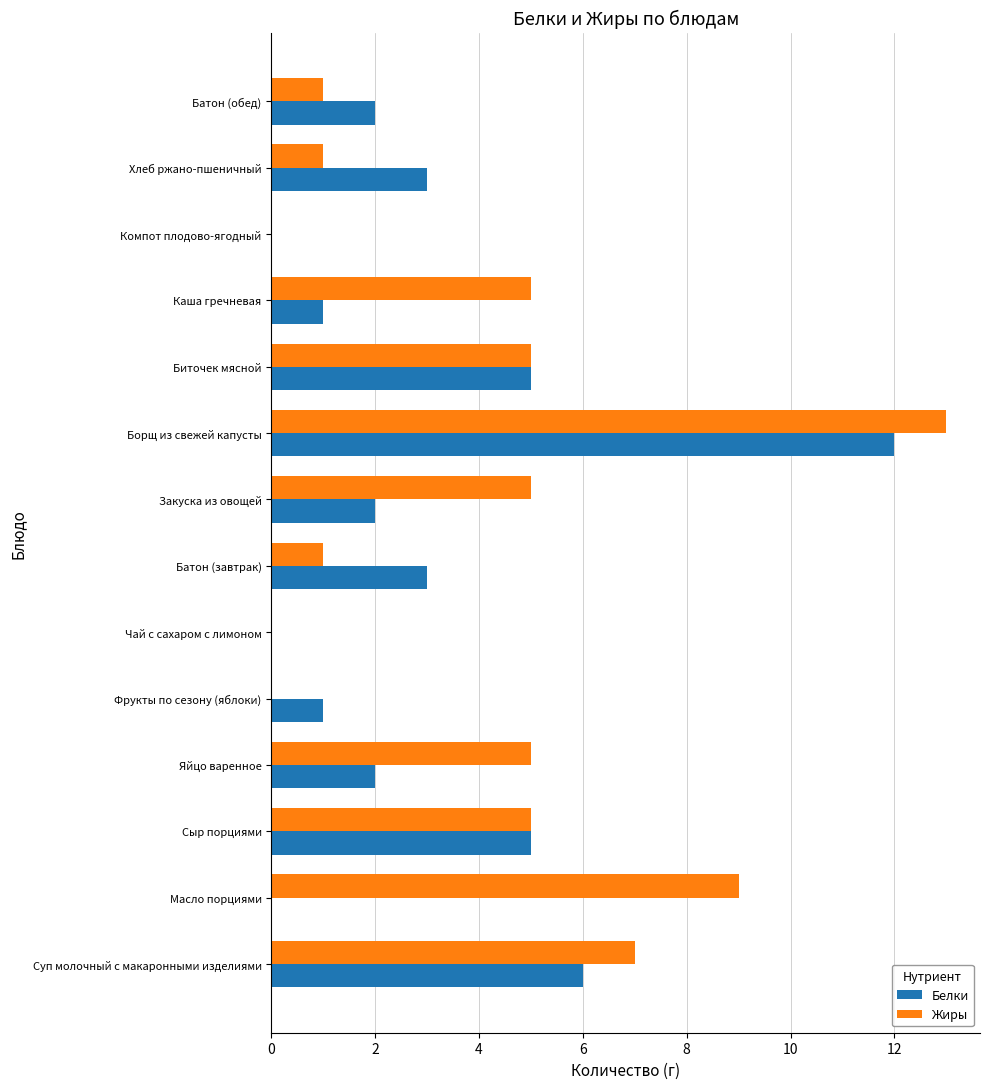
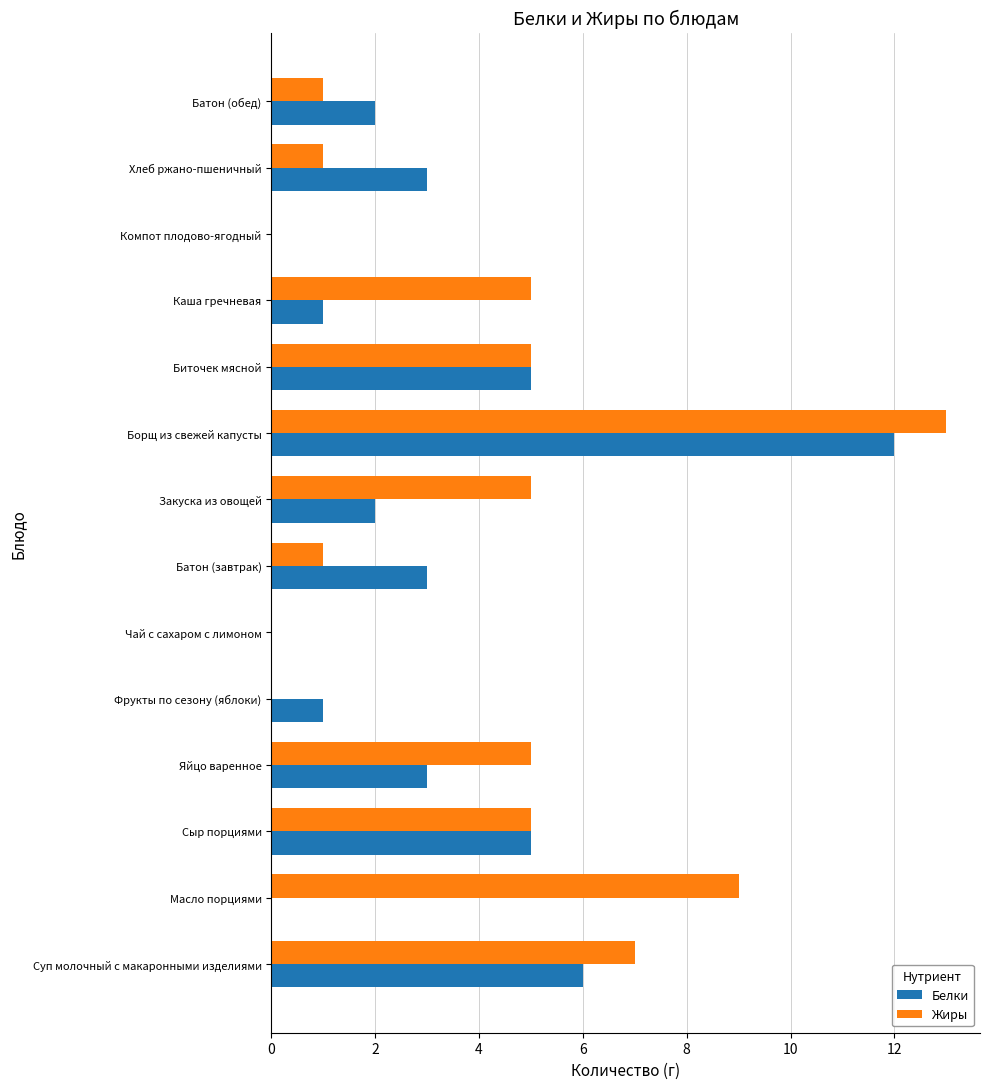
Белки, Яйцо варенное: 2 -> 3
